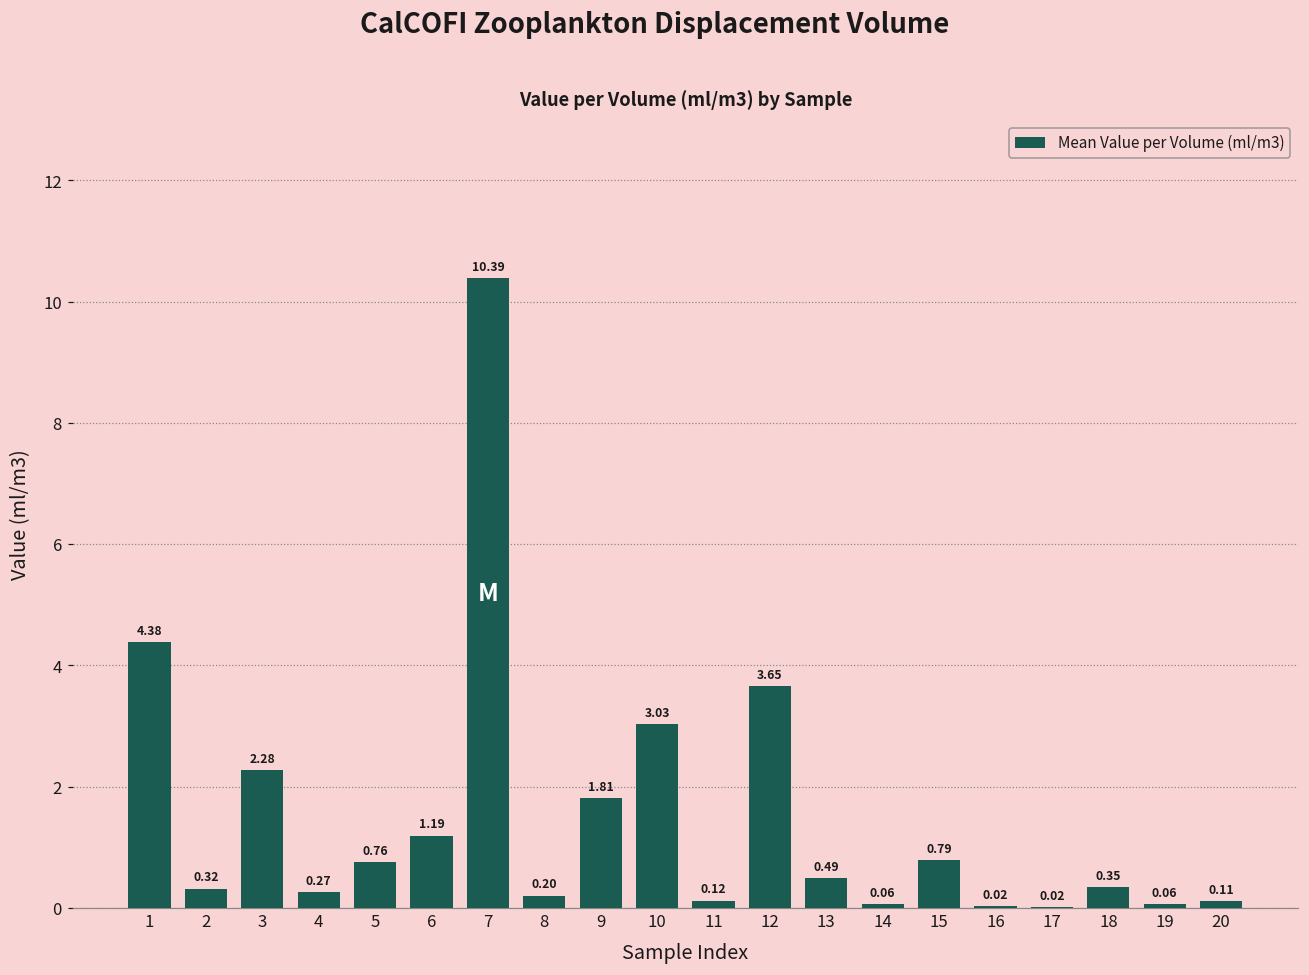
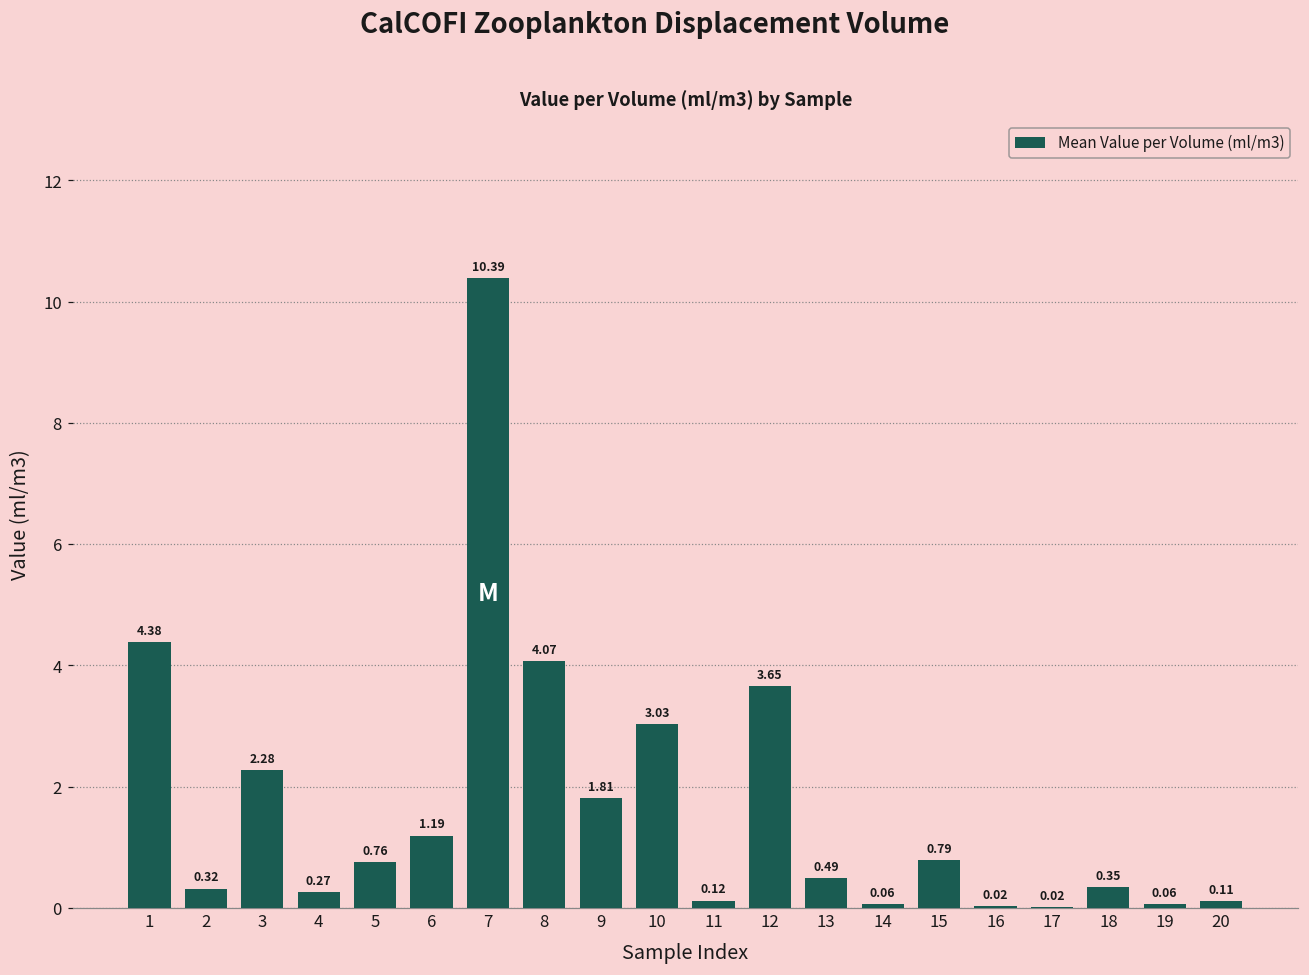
8: 0.20 -> 4.07
